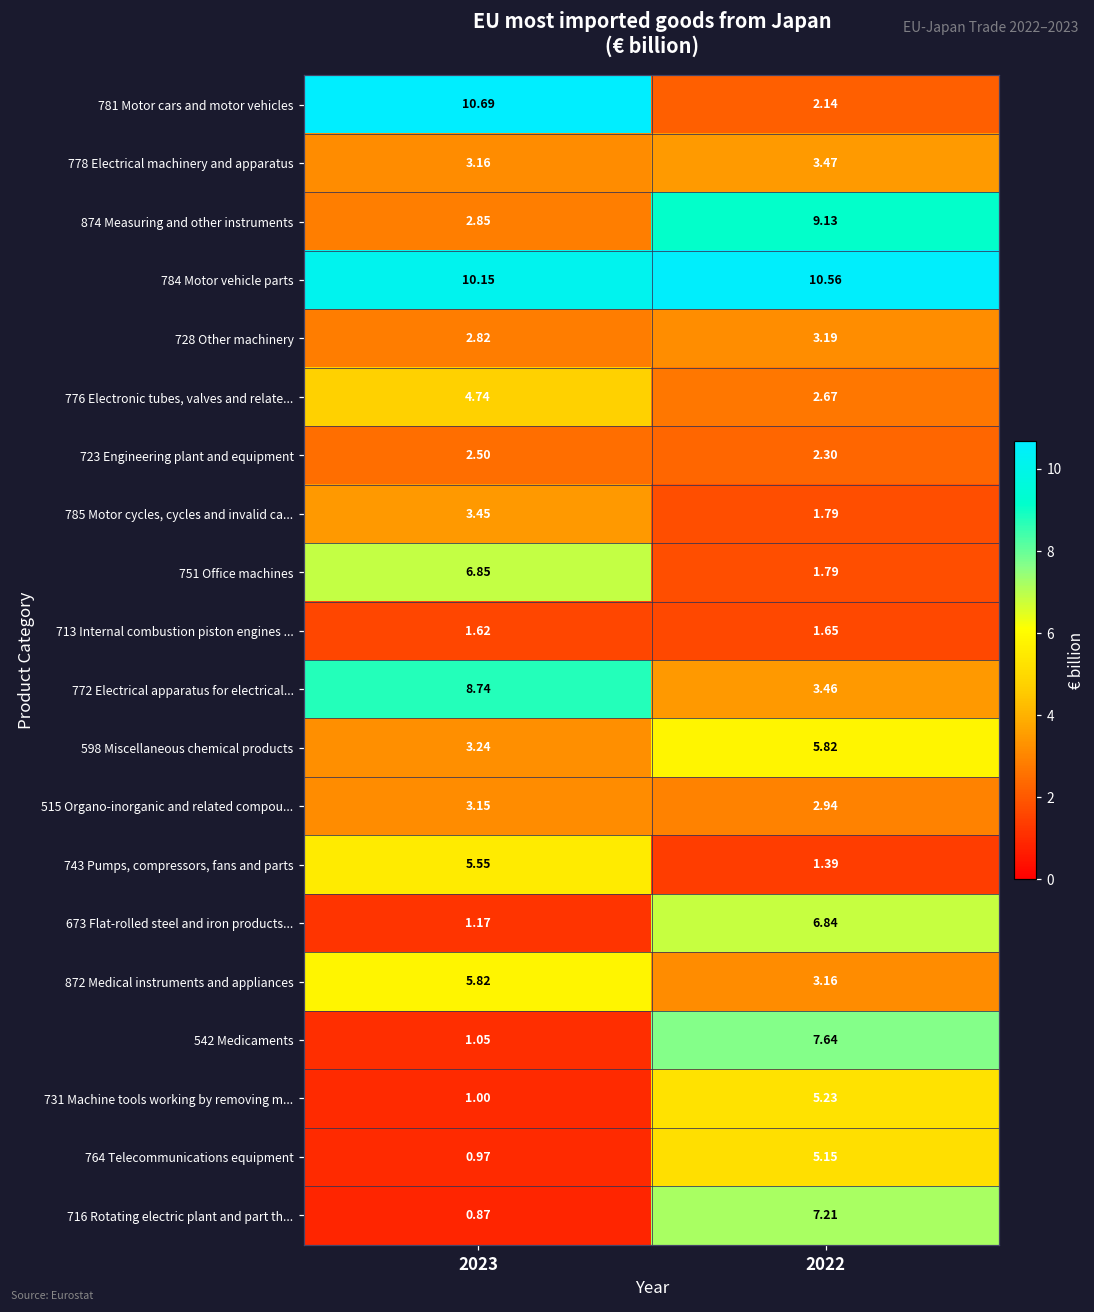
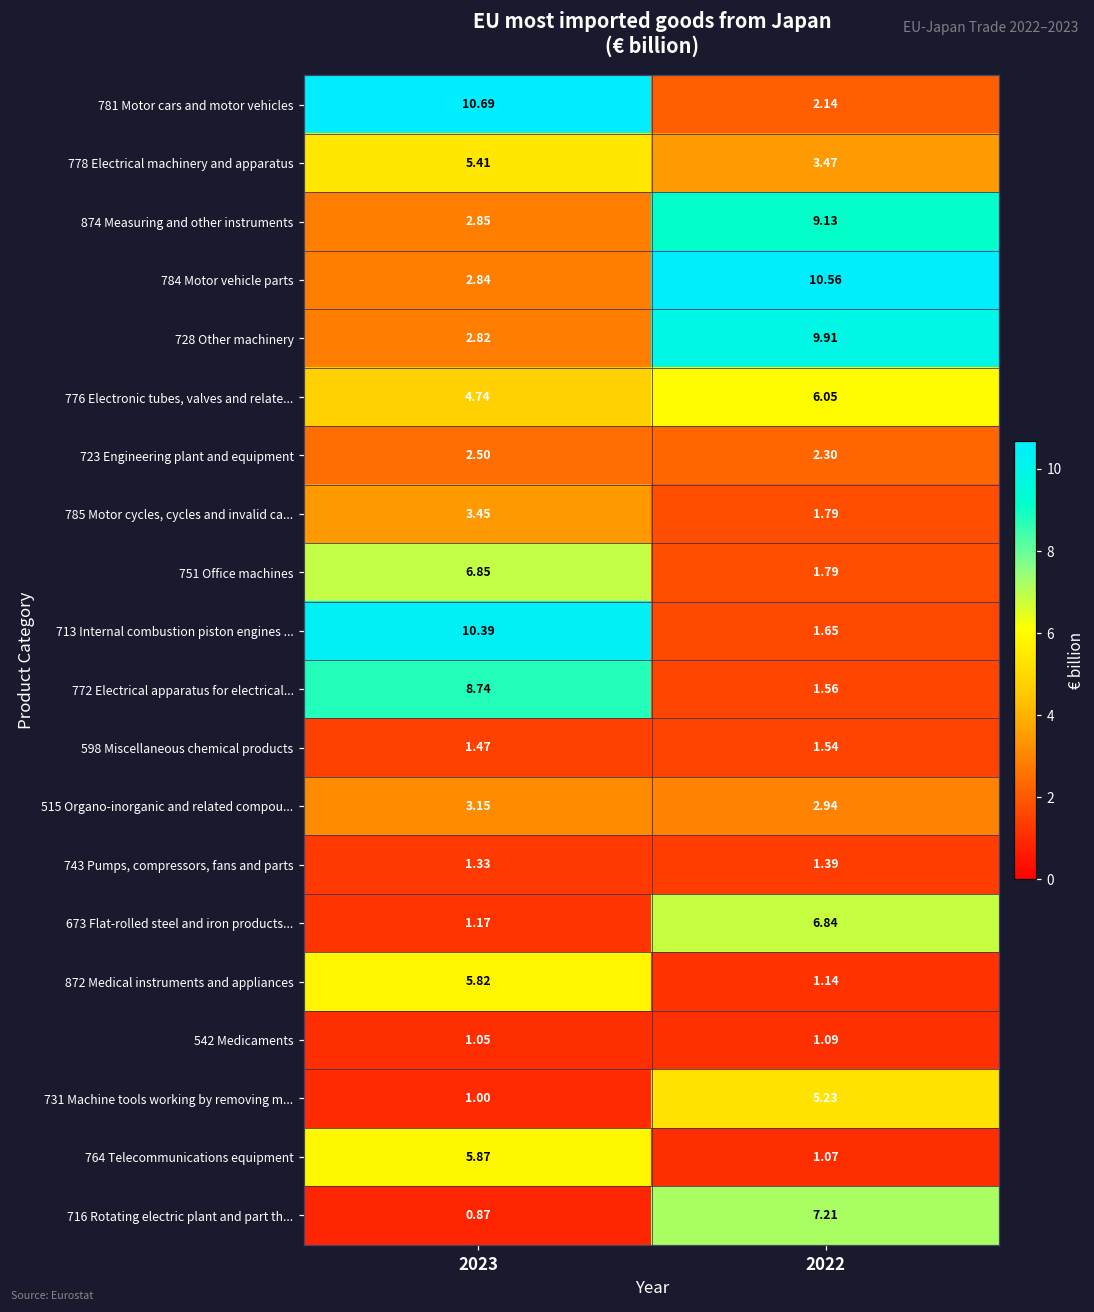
778 Electrical machinery and apparatus, 2023: 3.16 -> 5.41
784 Motor vehicle parts, 2023: 10.15 -> 2.84
728 Other machinery, 2022: 3.19 -> 9.91
776 Electronic tubes, valves and relate..., 2022: 2.67 -> 6.05
713 Internal combustion piston engines ..., 2023: 1.62 -> 10.39
772 Electrical apparatus for electrical..., 2022: 3.46 -> 1.56
598 Miscellaneous chemical products, 2023: 3.24 -> 1.47
598 Miscellaneous chemical products, 2022: 5.82 -> 1.54
743 Pumps, compressors, fans and parts, 2023: 5.55 -> 1.33
872 Medical instruments and appliances, 2022: 3.16 -> 1.14
542 Medicaments, 2022: 7.64 -> 1.09
764 Telecommunications equipment, 2023: 0.97 -> 5.87
764 Telecommunications equipment, 2022: 5.15 -> 1.07
